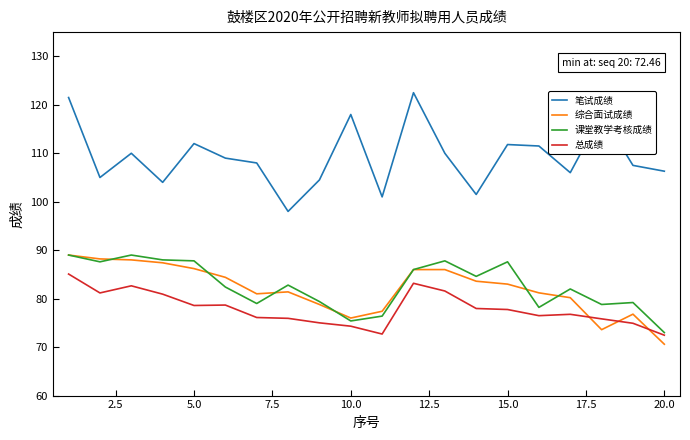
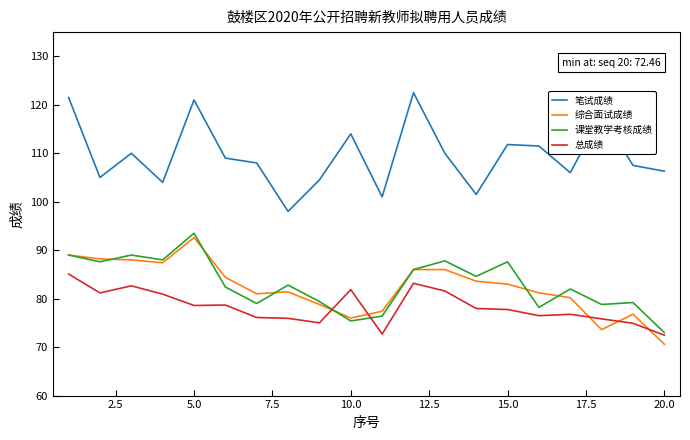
笔试成绩, 5.0: 112 -> 121
综合面试成绩, 5.0: 86 -> 93
课堂教学考核成绩, 5.0: 88 -> 94
笔试成绩, 10.0: 118 -> 114
总成绩, 10.0: 74 -> 82
